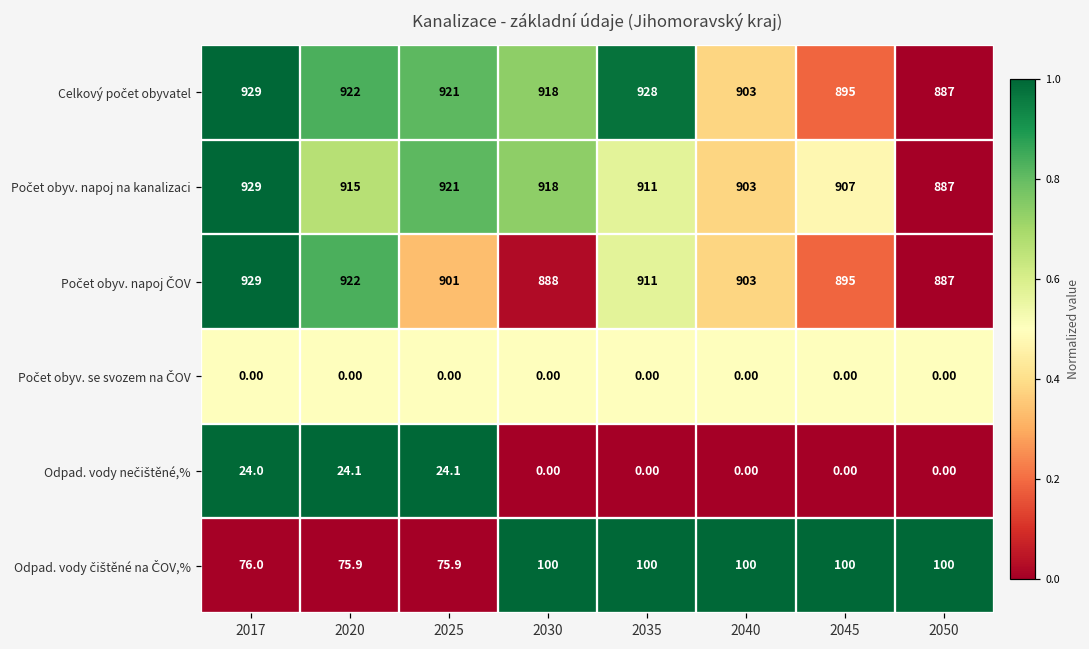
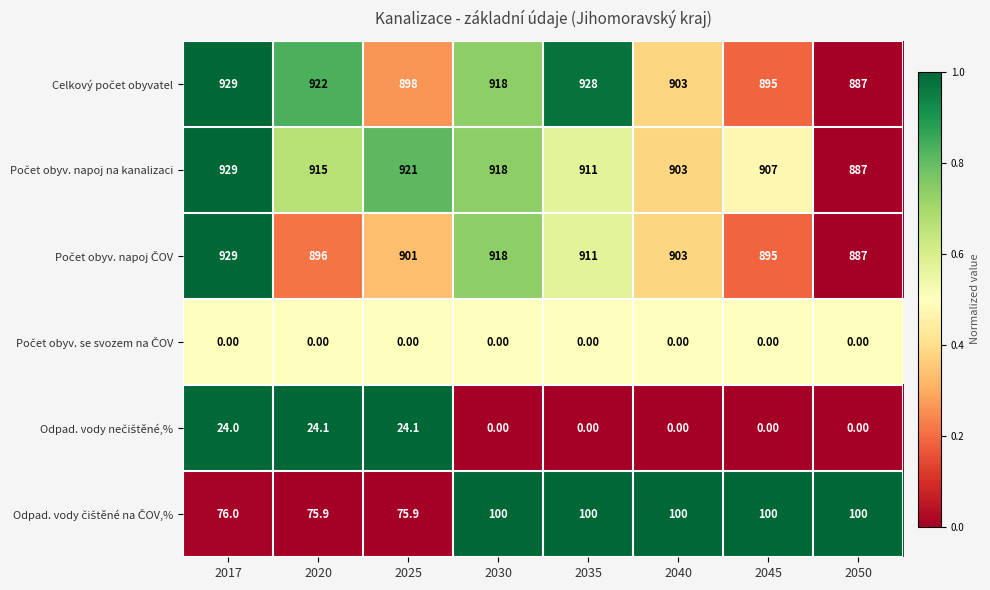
Celkový počet obyvatel, 2025: 921 -> 898
Počet obyv. napoj ČOV, 2020: 922 -> 896
Počet obyv. napoj ČOV, 2030: 888 -> 918
